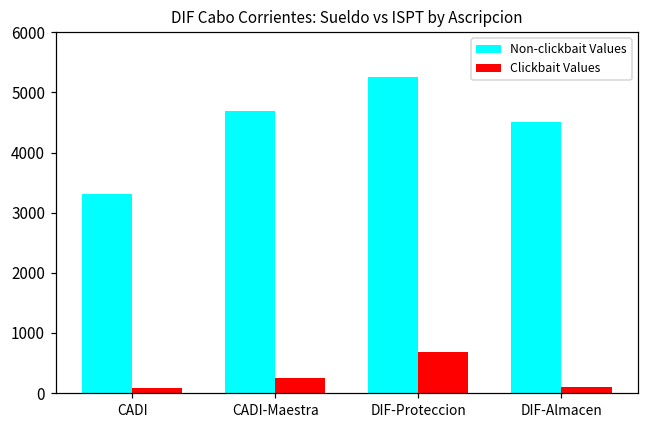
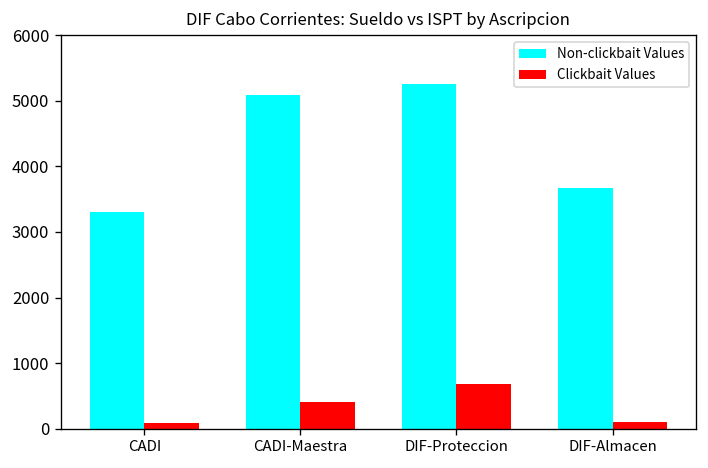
Non-clickbait Values, CADI-Maestra: 4700 -> 5100
Clickbait Values, CADI-Maestra: 200 -> 400
Non-clickbait Values, DIF-Almacen: 4500 -> 3700
